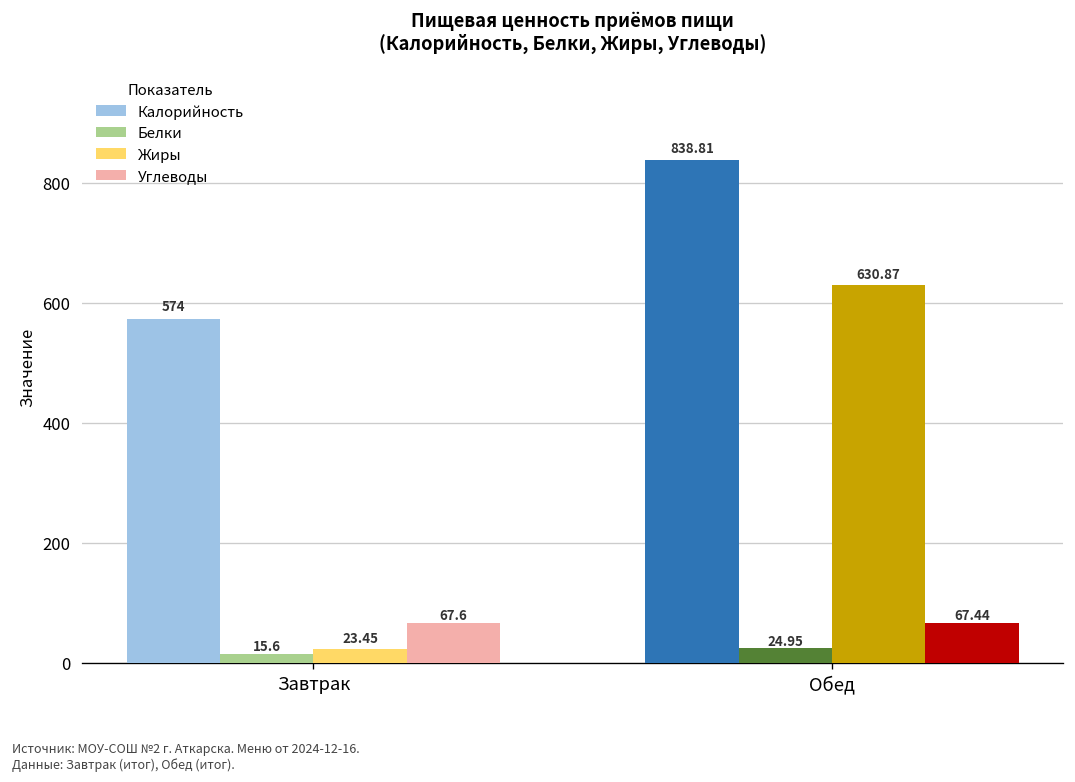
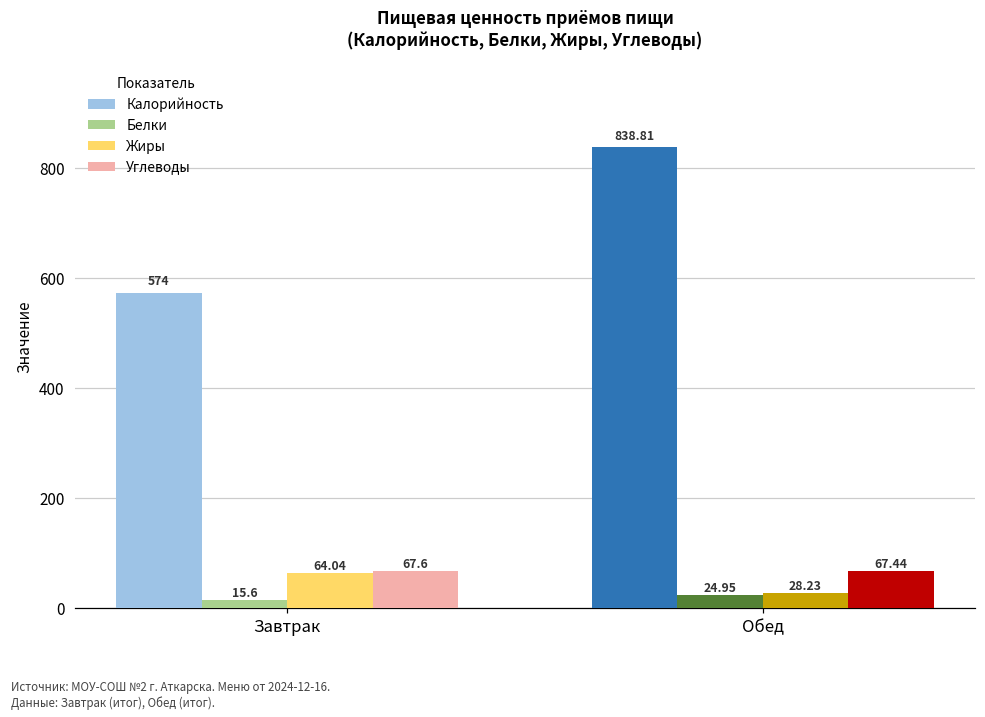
Жиры, Завтрак: 23.45 -> 64.04
Жиры, Обед: 630.87 -> 28.23
